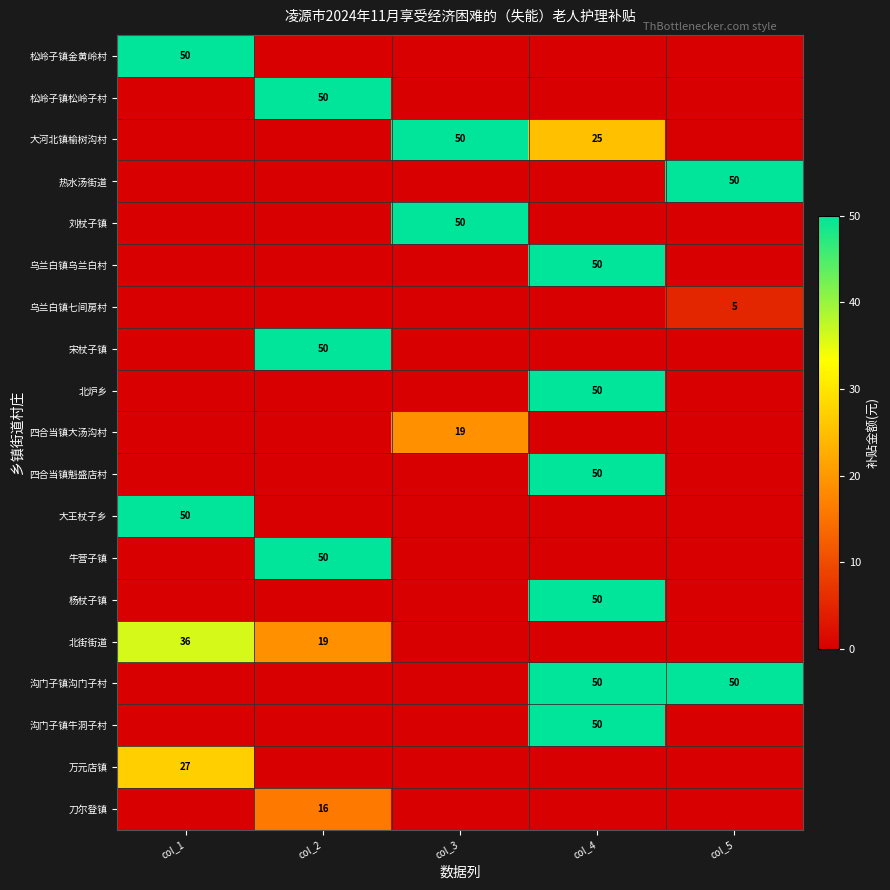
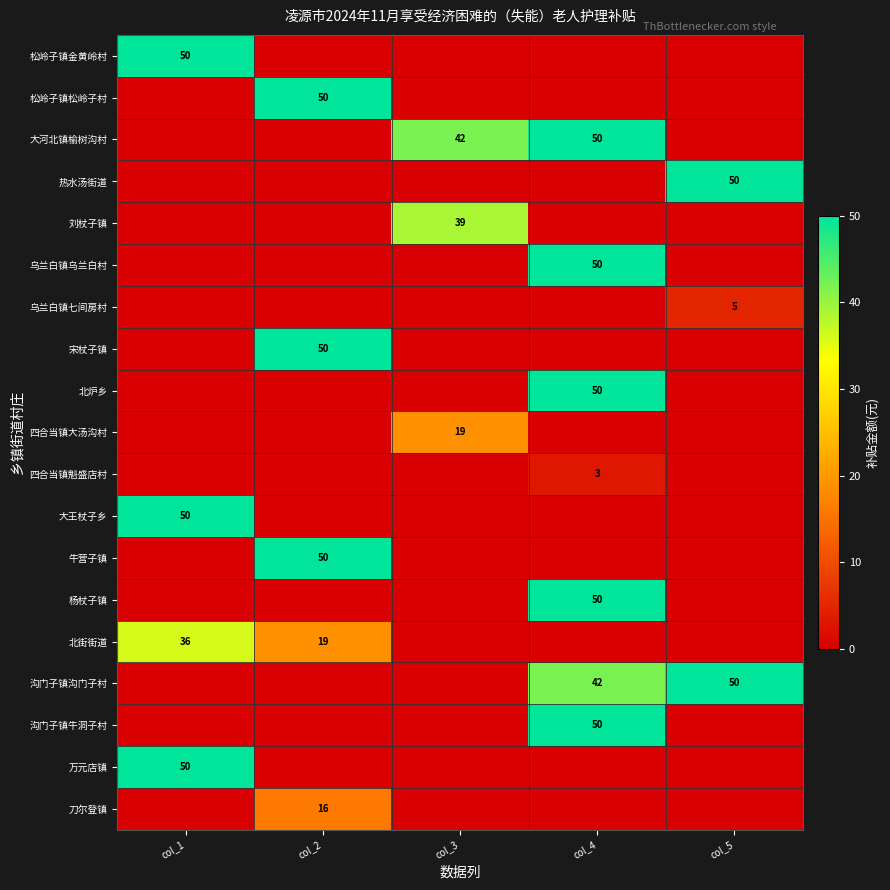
大河北镇榆树沟村, col_3: 50 -> 42
大河北镇榆树沟村, col_4: 25 -> 50
刘杖子镇, col_3: 50 -> 39
四合当镇魁盛店村, col_4: 50 -> 3
沟门子镇沟门子村, col_4: 50 -> 42
万元店镇, col_1: 27 -> 50
